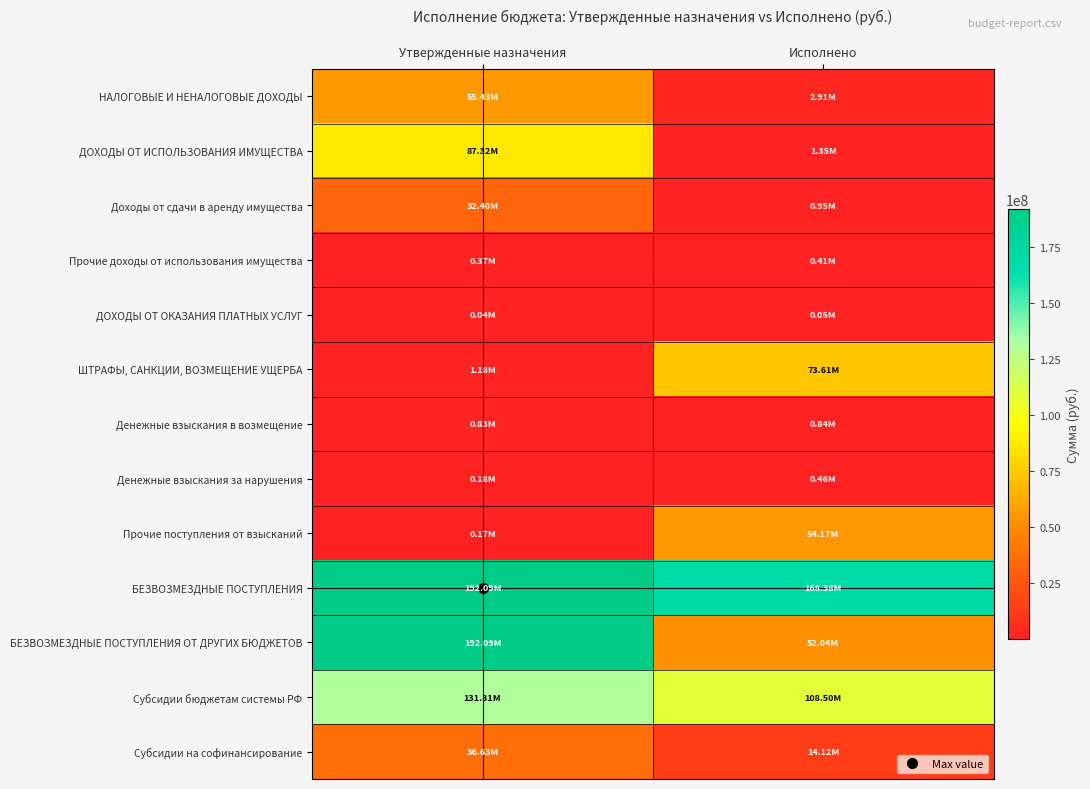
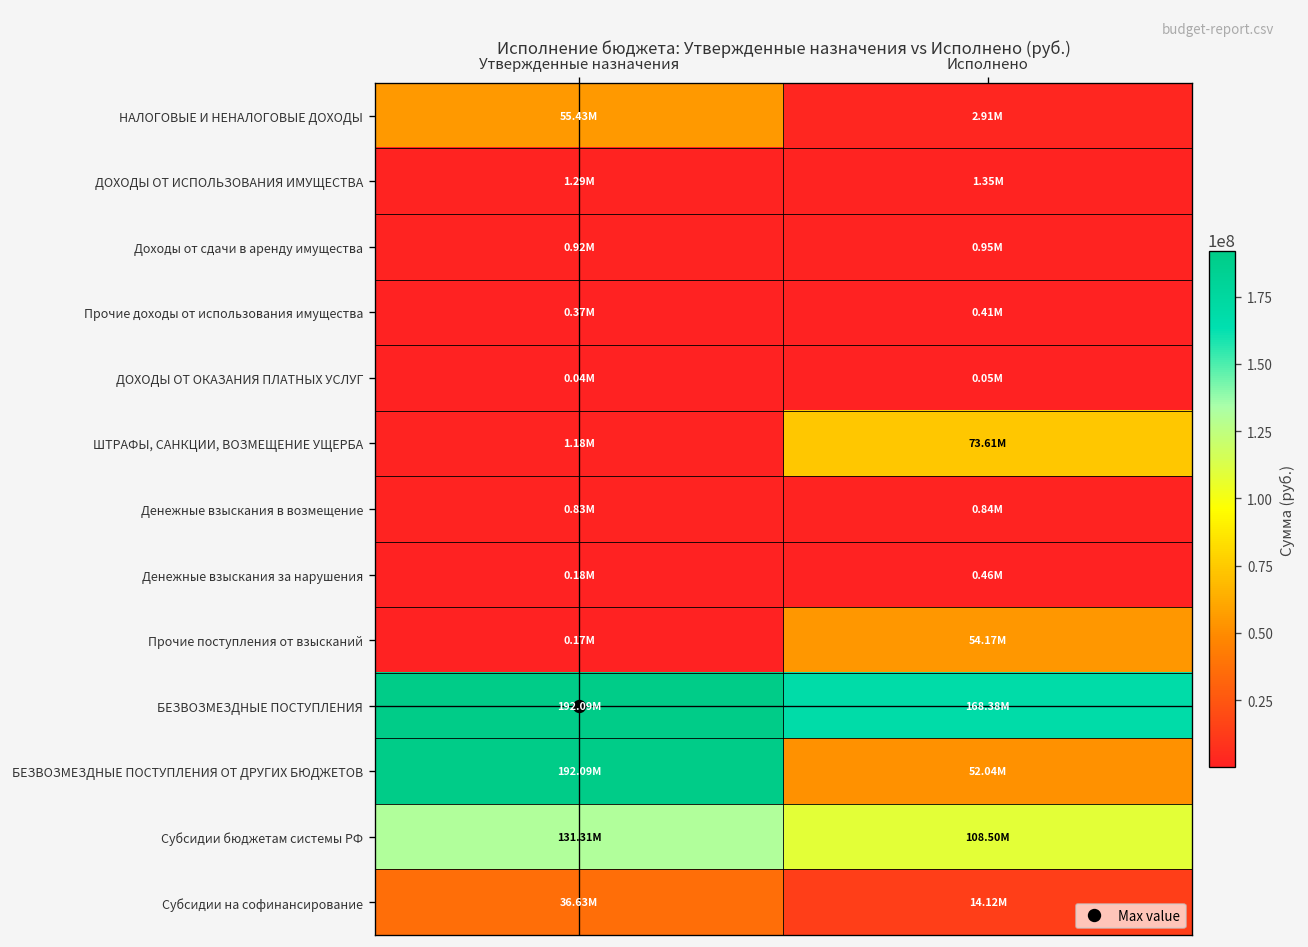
ДОХОДЫ ОТ ИСПОЛЬЗОВАНИЯ ИМУЩЕСТВА, Утвержденные назначения: 87.32M -> 1.29M
Доходы от сдачи в аренду имущества, Утвержденные назначения: 32.40M -> 0.92M
